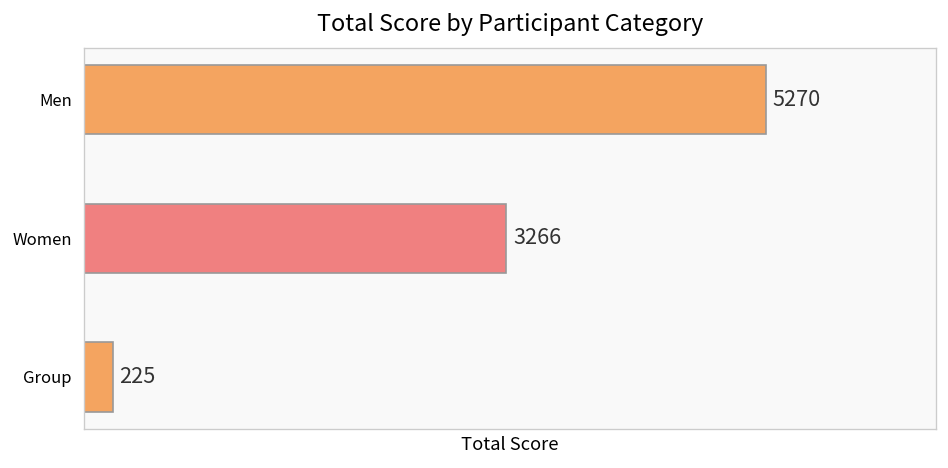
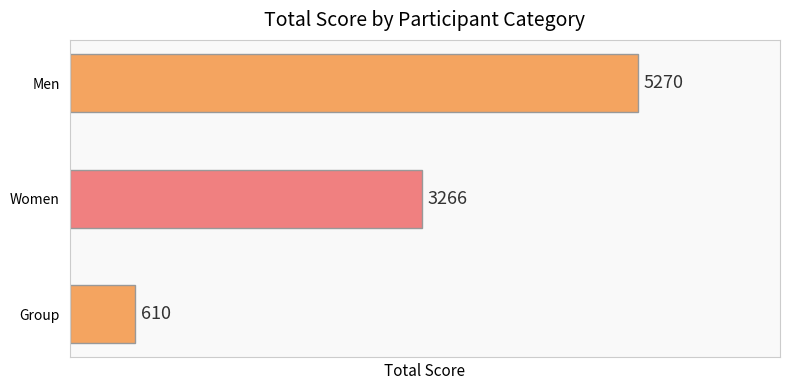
Group: 225 -> 610
